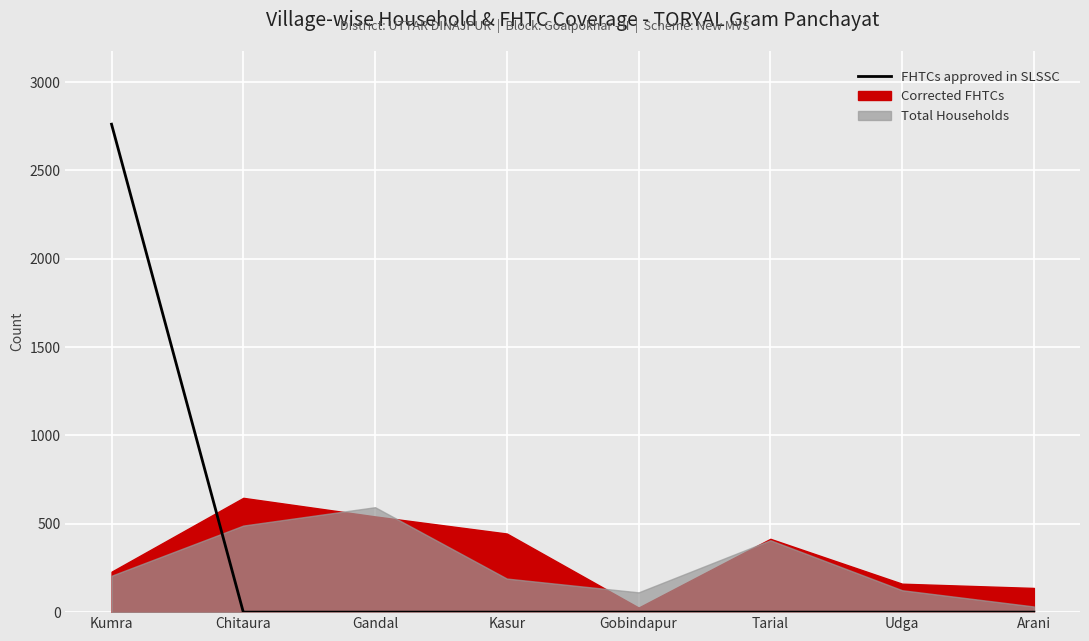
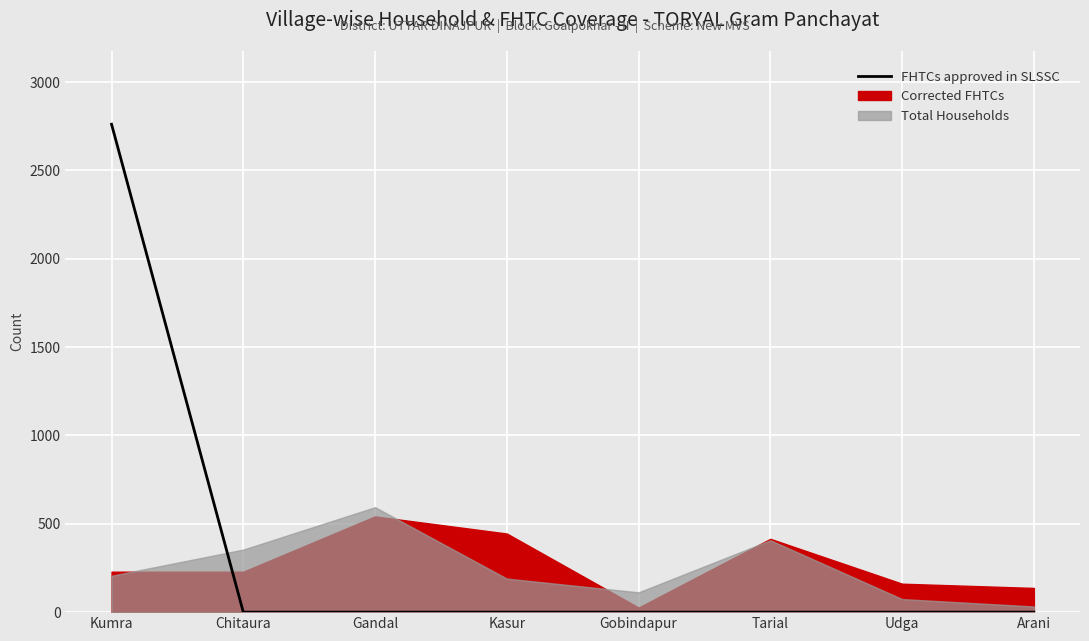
Corrected FHTCs, Chitaura: 650 -> 230
Total Households, Chitaura: 490 -> 350
Total Households, Udga: 120 -> 70
